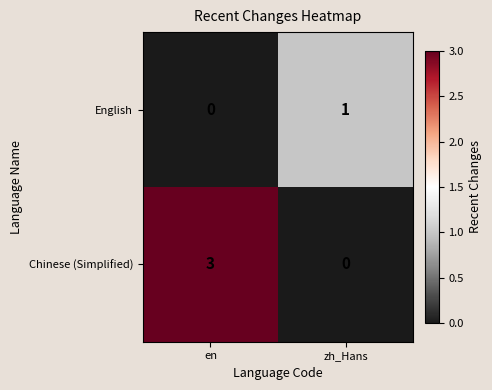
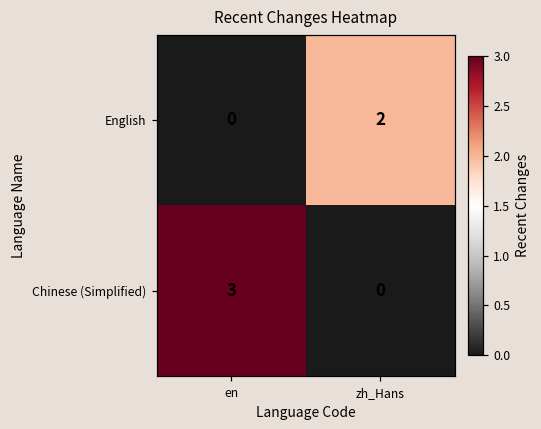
English, zh_Hans: 1 -> 2
